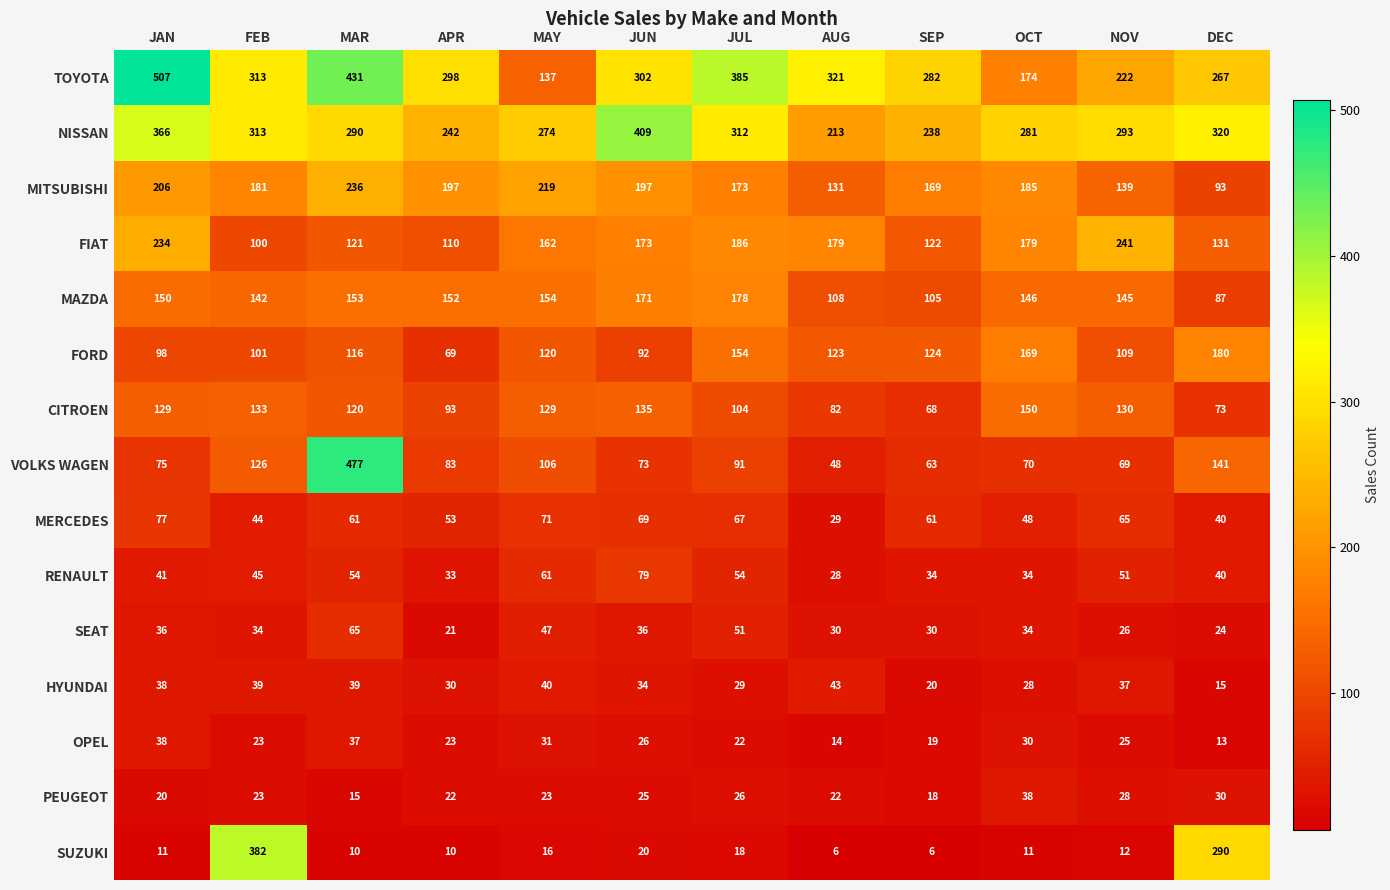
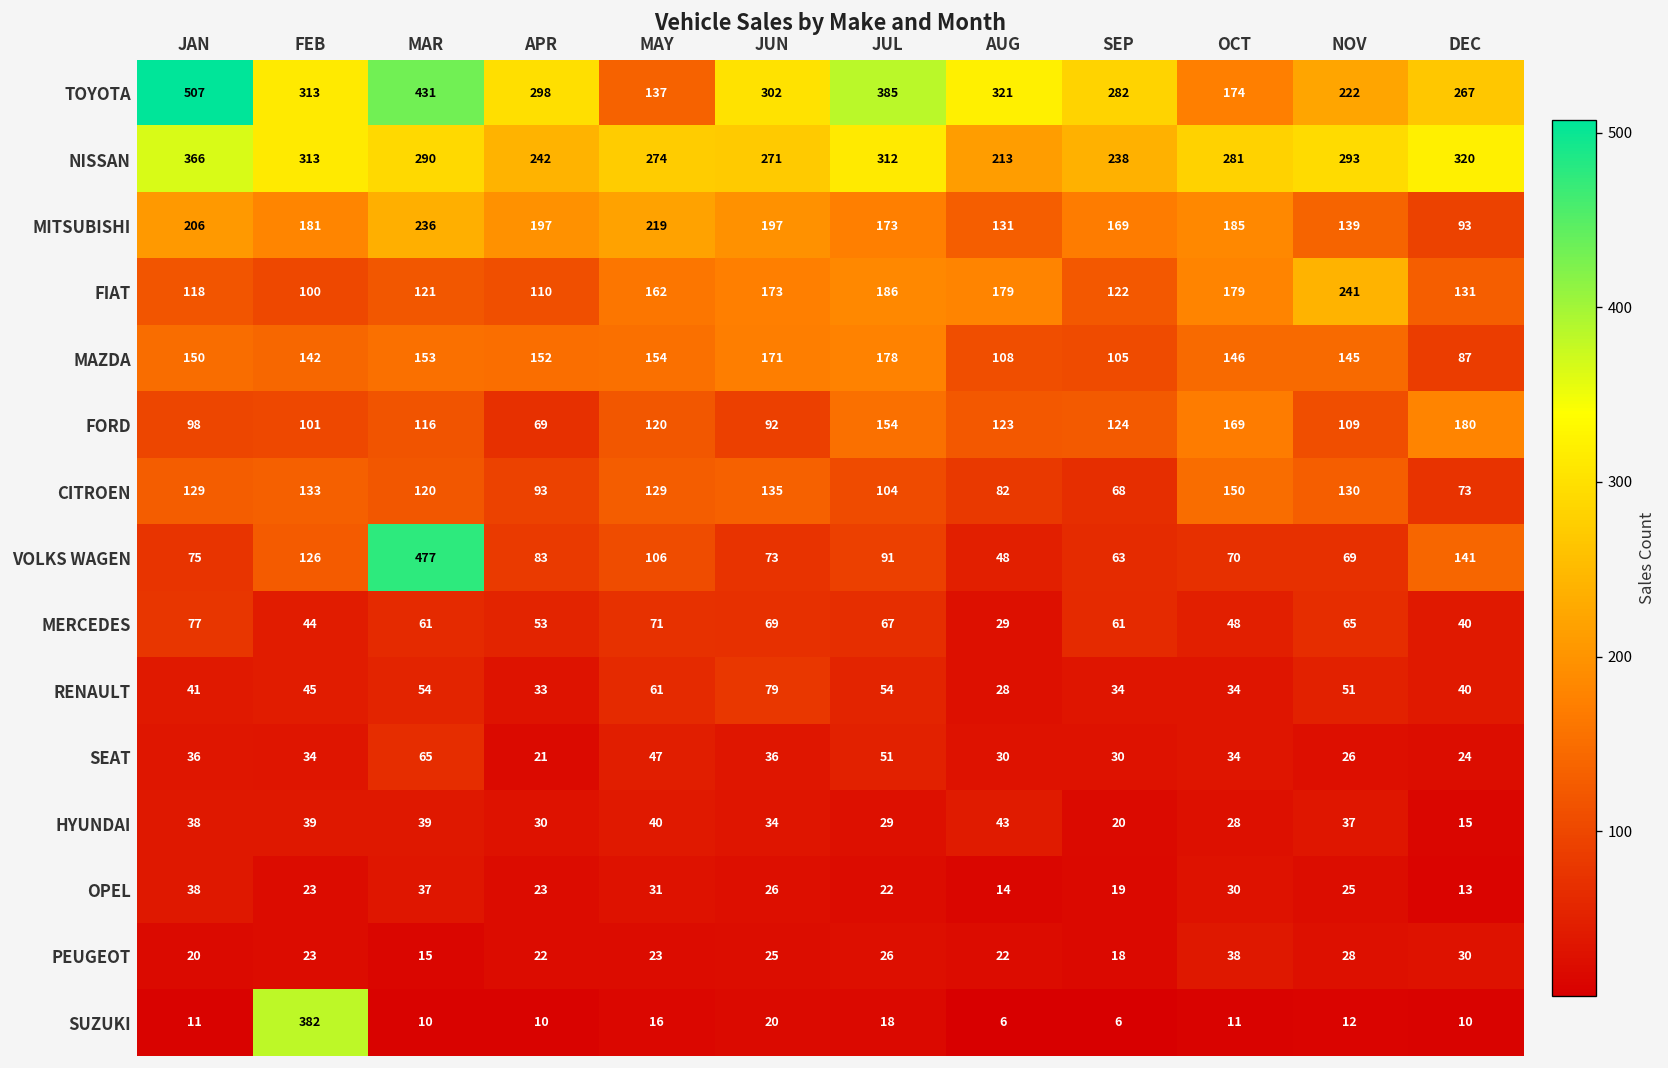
NISSAN, JUN: 409 -> 271
FIAT, JAN: 234 -> 118
SUZUKI, DEC: 290 -> 10
